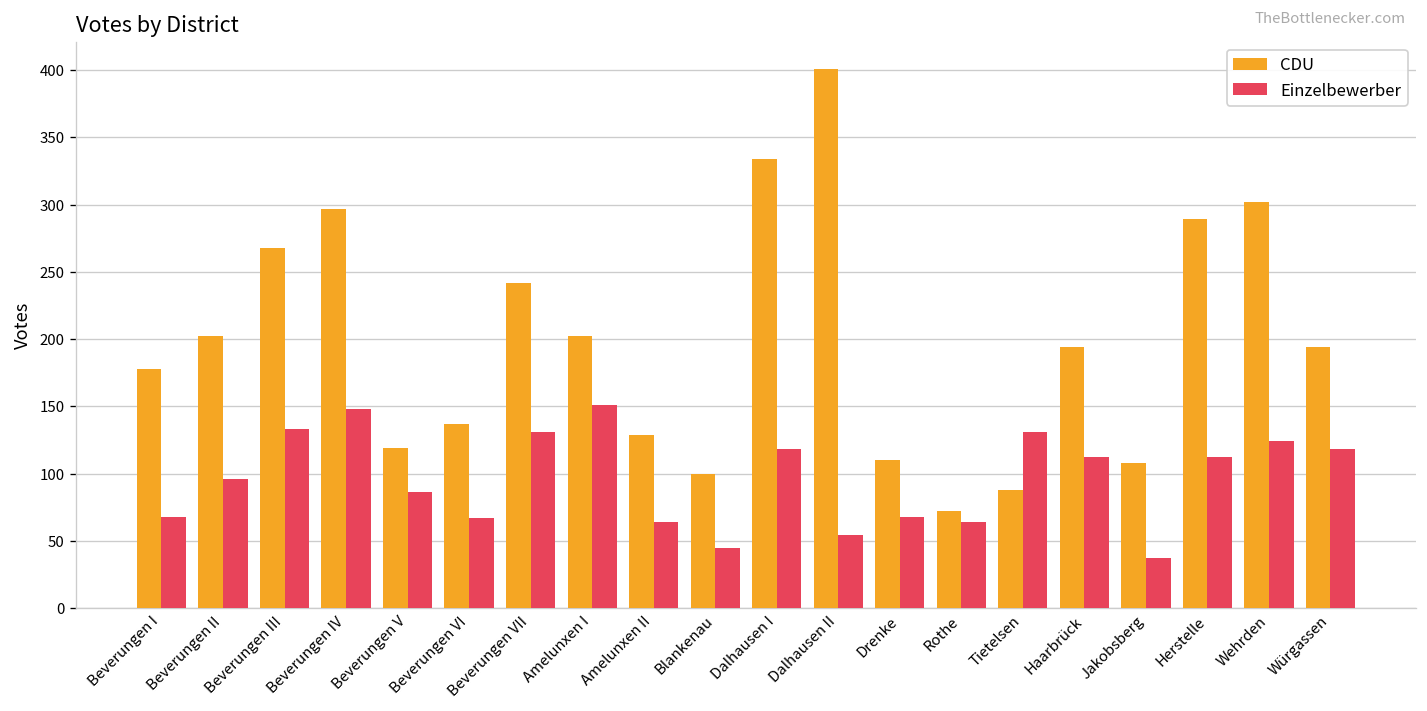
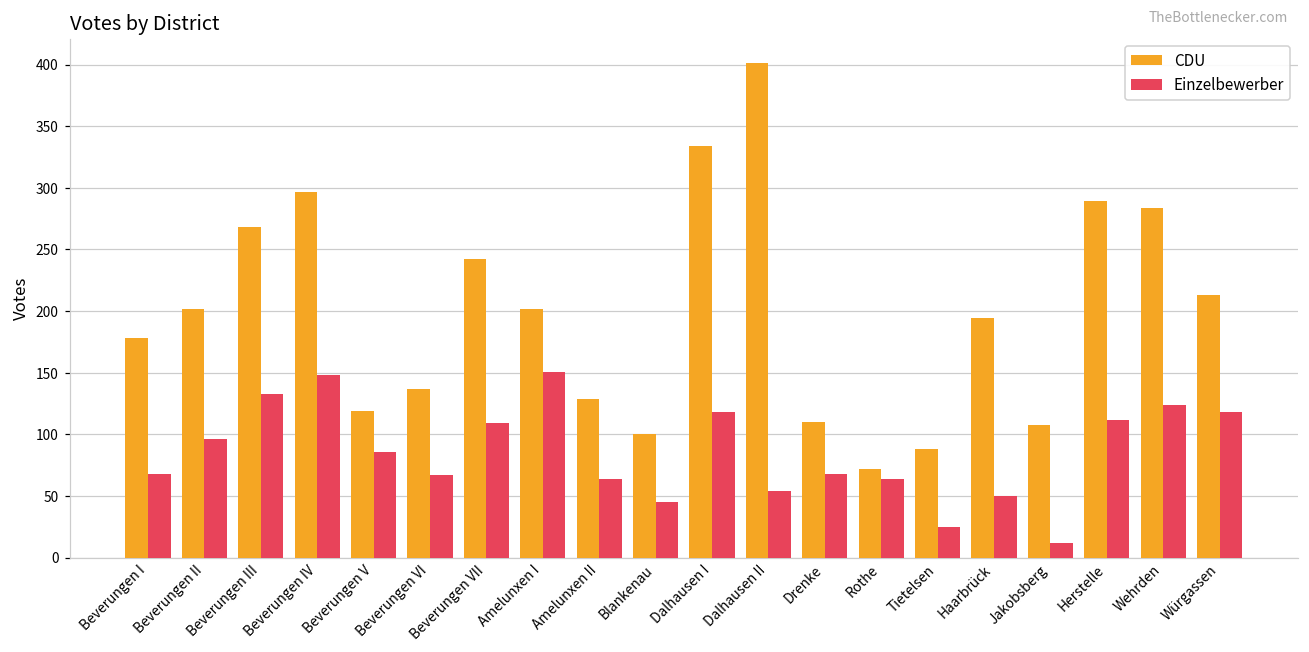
Einzelbewerber, Beverungen VII: 131 -> 109
Einzelbewerber, Tietelsen: 131 -> 25
Einzelbewerber, Haarbrück: 112 -> 50
Einzelbewerber, Jakobsberg: 37 -> 12
CDU, Wehrden: 302 -> 284
CDU, Würgassen: 194 -> 213
